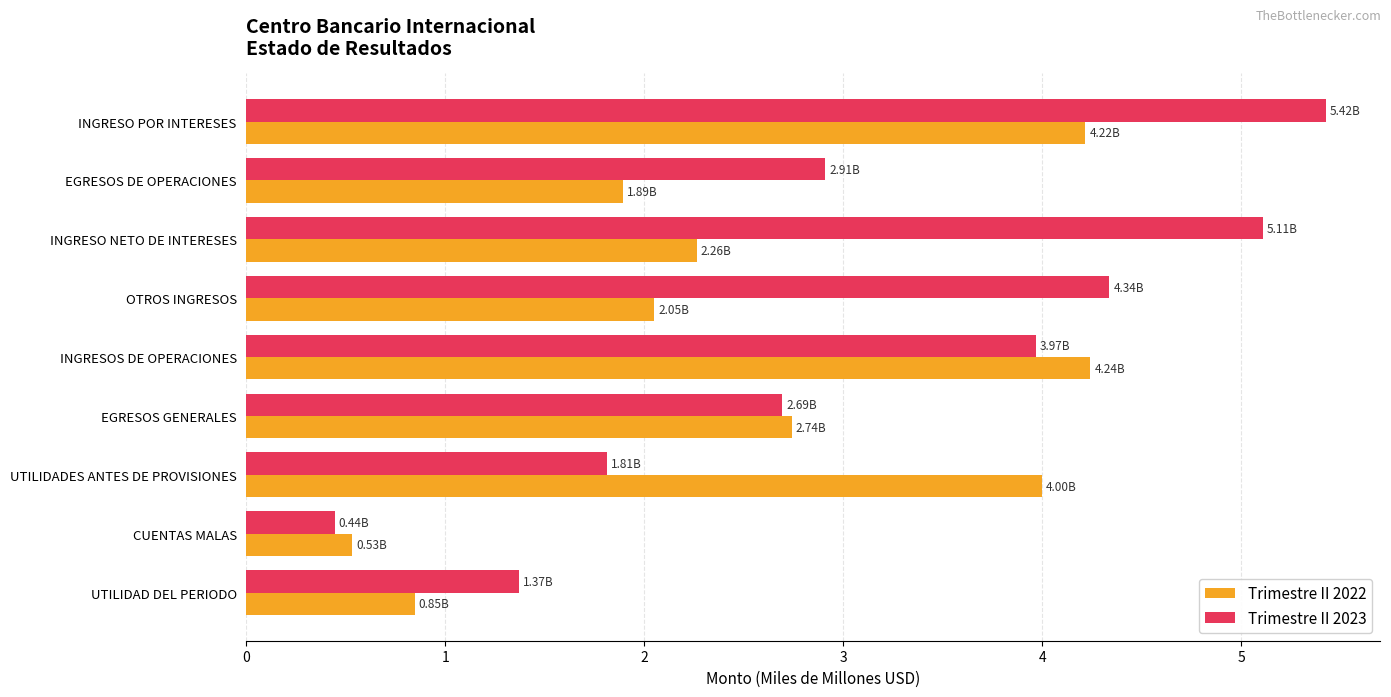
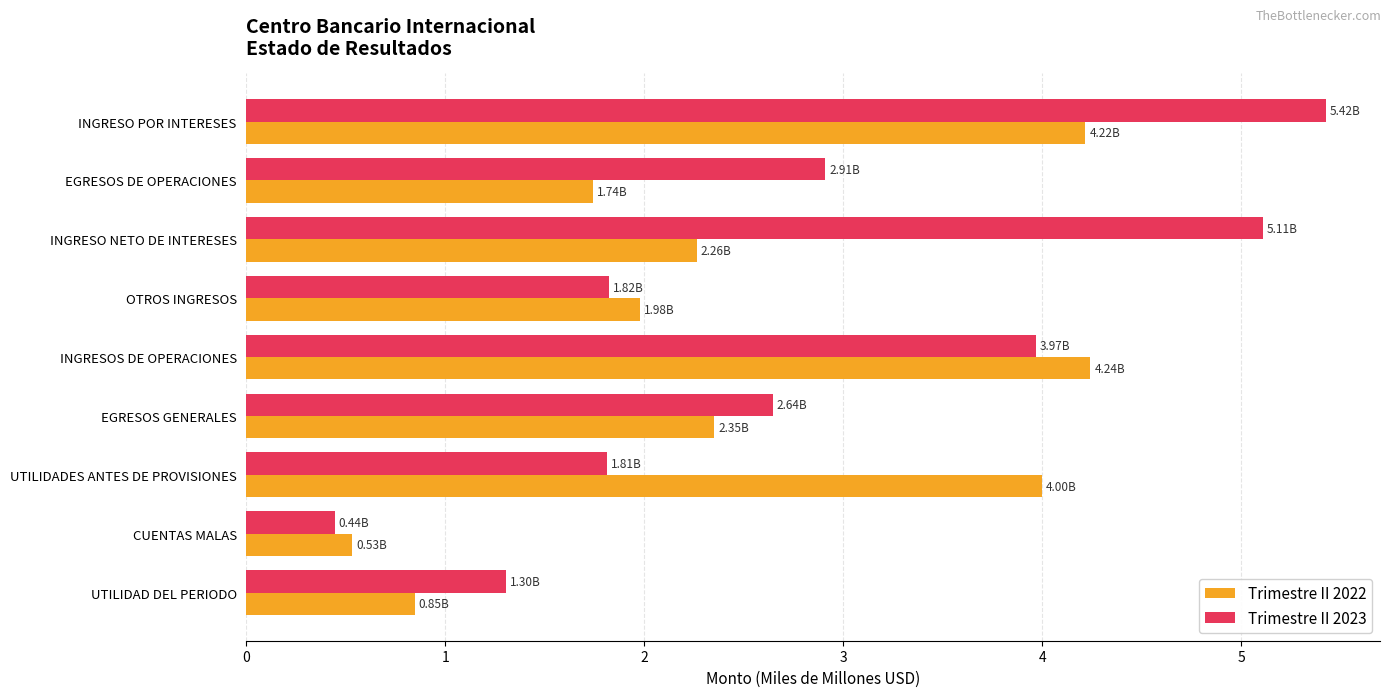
Trimestre II 2022, EGRESOS DE OPERACIONES: 1.89B -> 1.74B
Trimestre II 2023, OTROS INGRESOS: 4.34B -> 1.82B
Trimestre II 2022, OTROS INGRESOS: 2.05B -> 1.98B
Trimestre II 2023, EGRESOS GENERALES: 2.69B -> 2.64B
Trimestre II 2022, EGRESOS GENERALES: 2.74B -> 2.35B
Trimestre II 2023, UTILIDAD DEL PERIODO: 1.37B -> 1.30B
